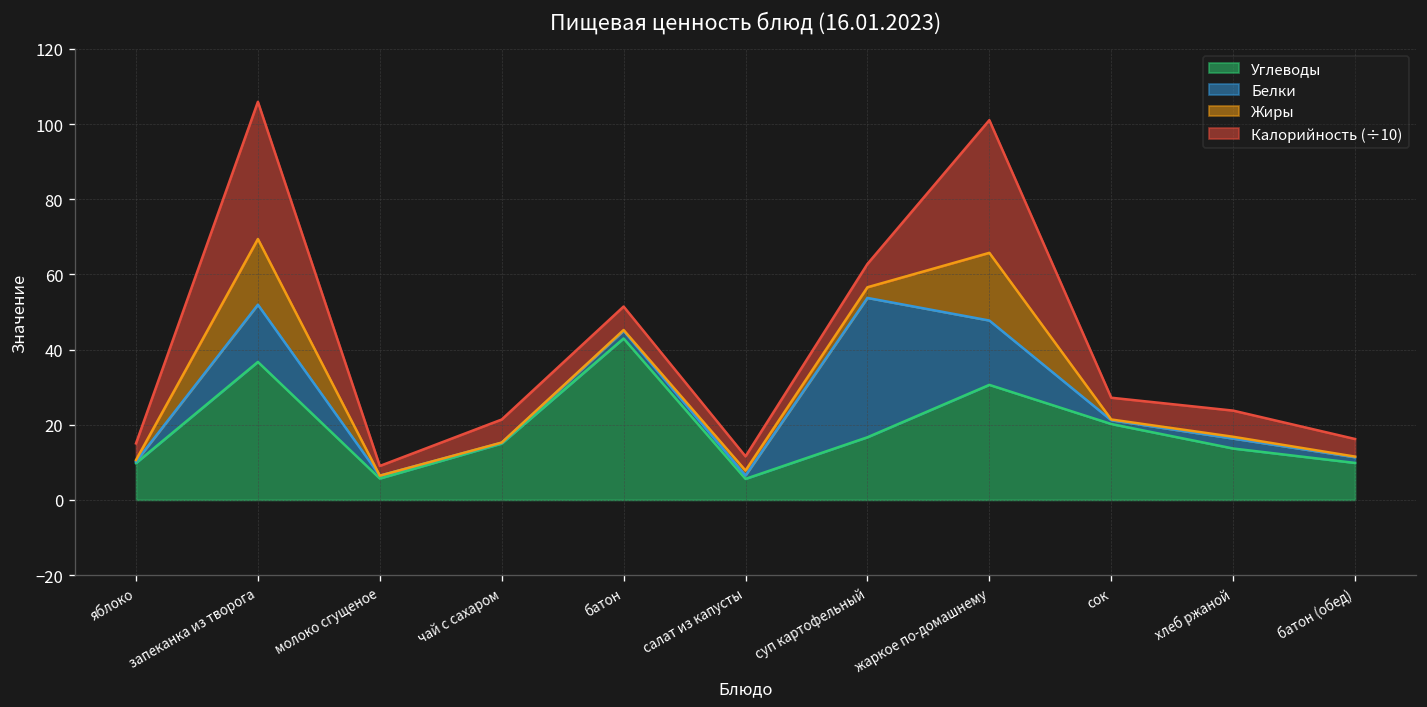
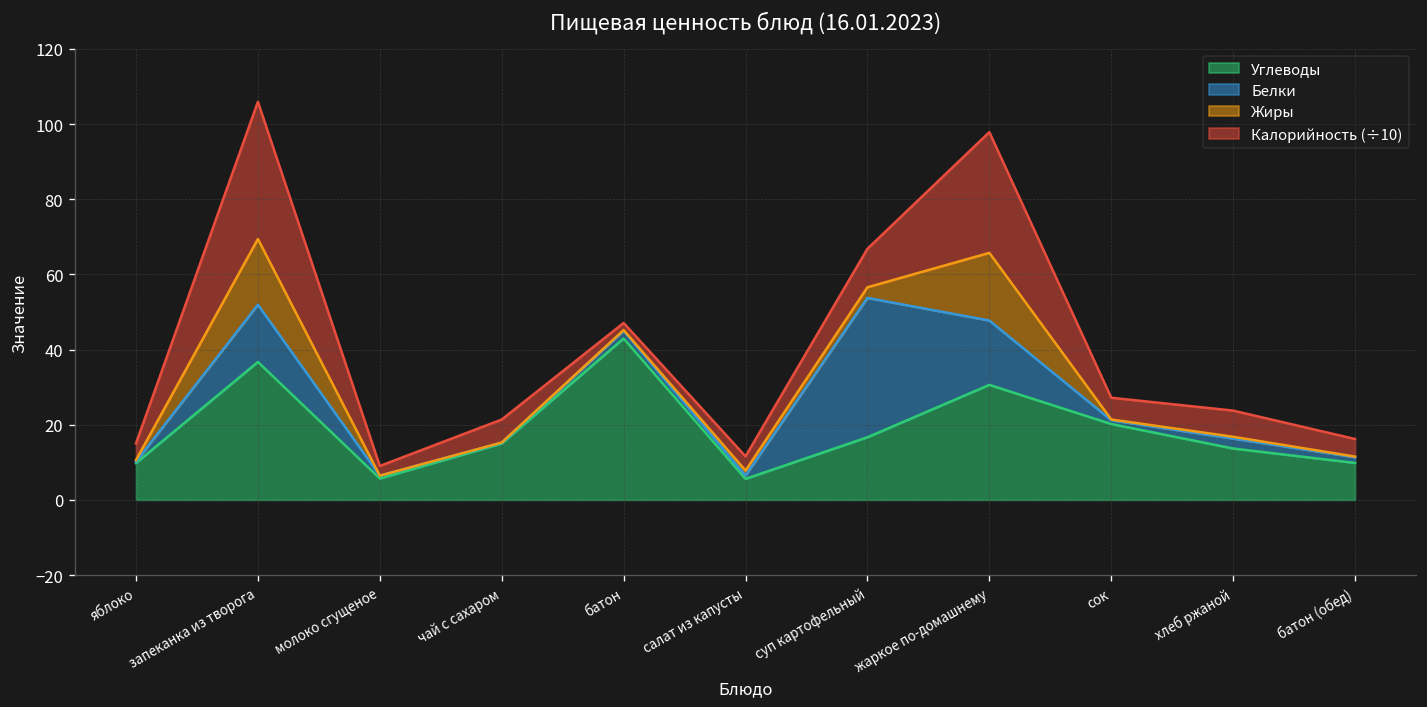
Калорийность (÷10), батон: 6 -> 2
Калорийность (÷10), суп картофельный: 6 -> 10
Калорийность (÷10), жаркое по-домашнему: 35 -> 32
